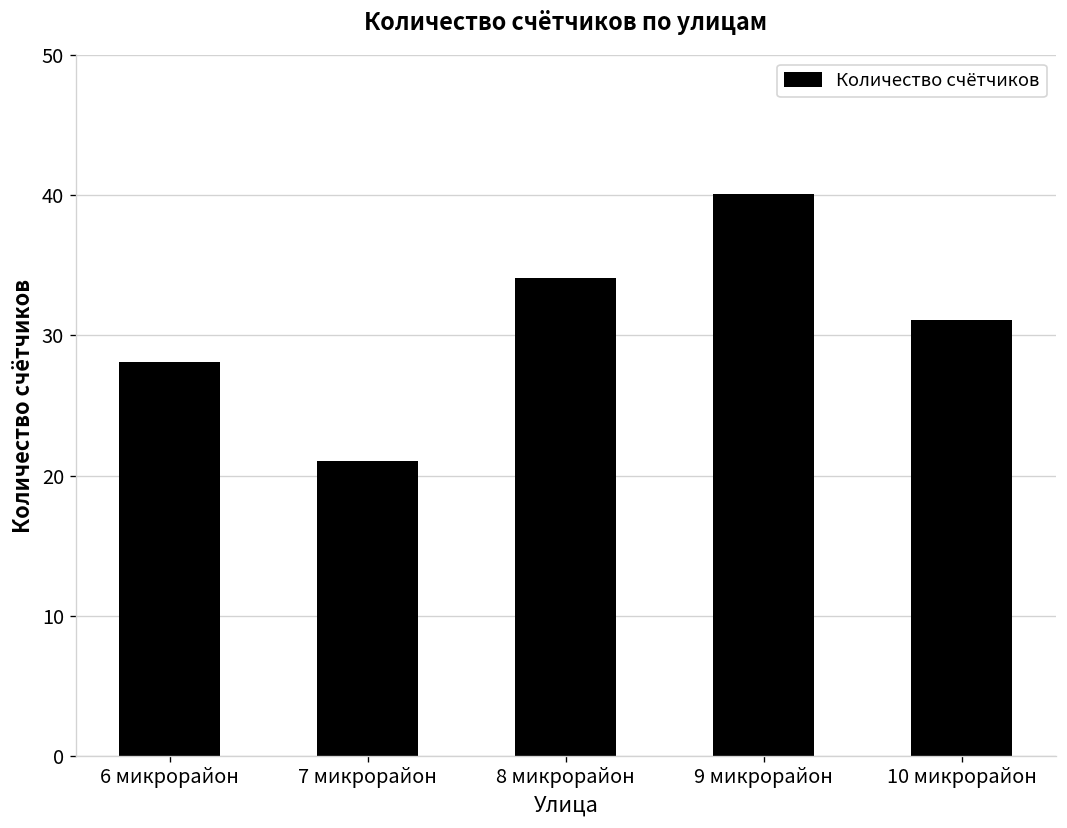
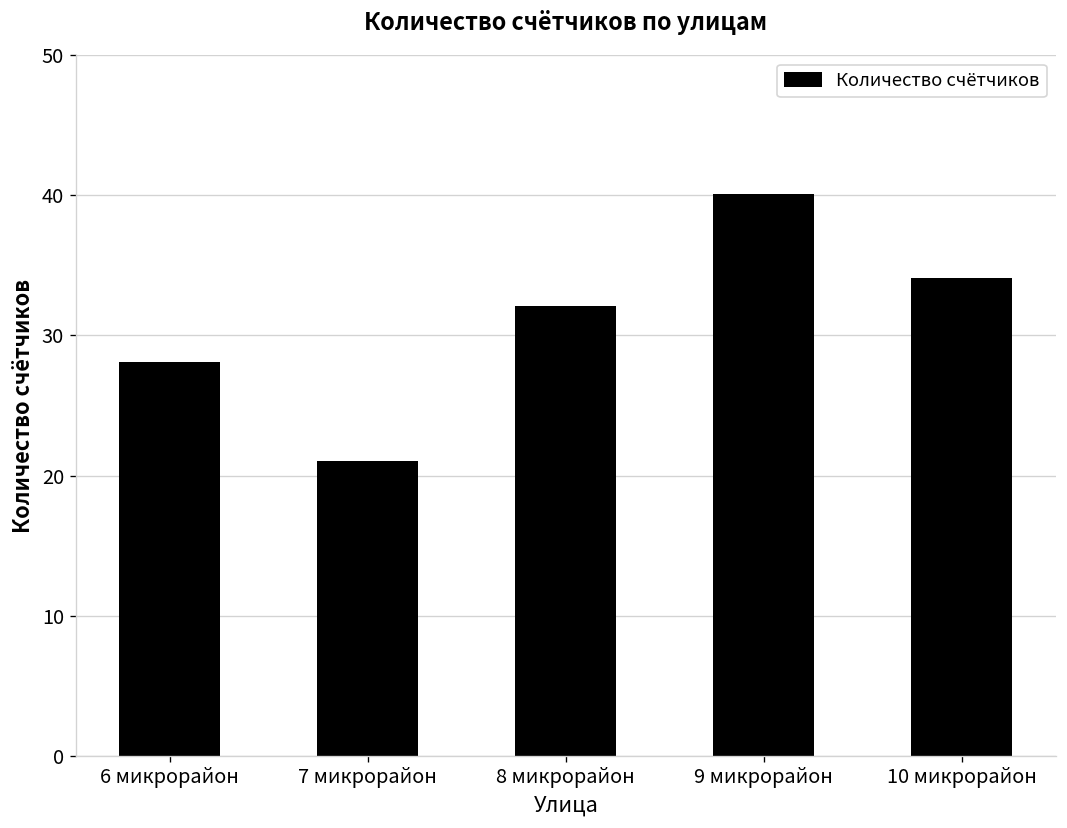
8 микрорайон: 34 -> 32
10 микрорайон: 31 -> 34
